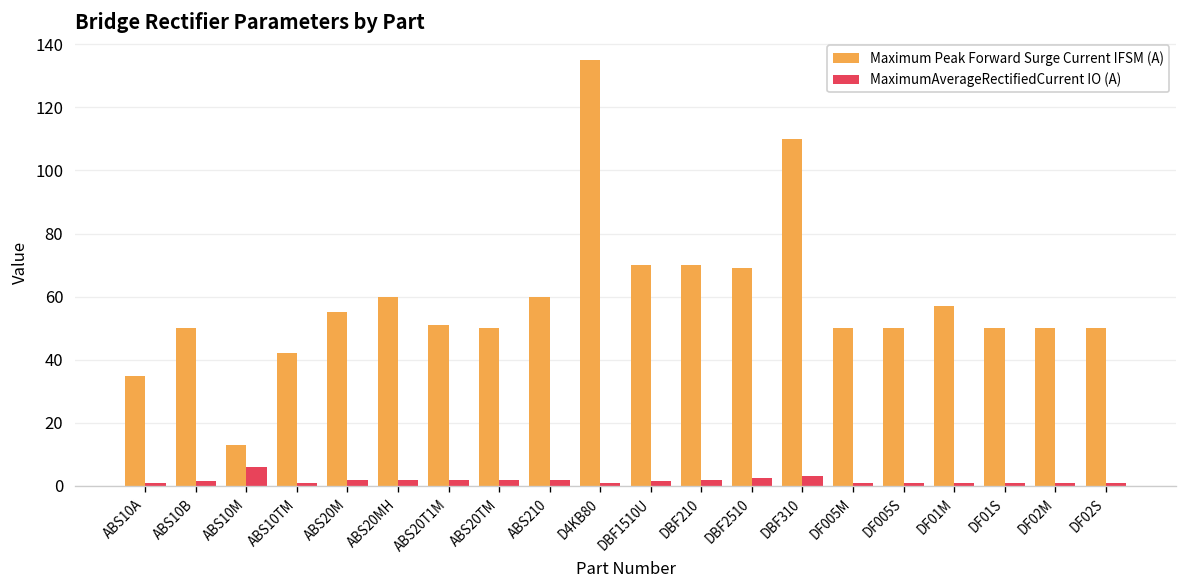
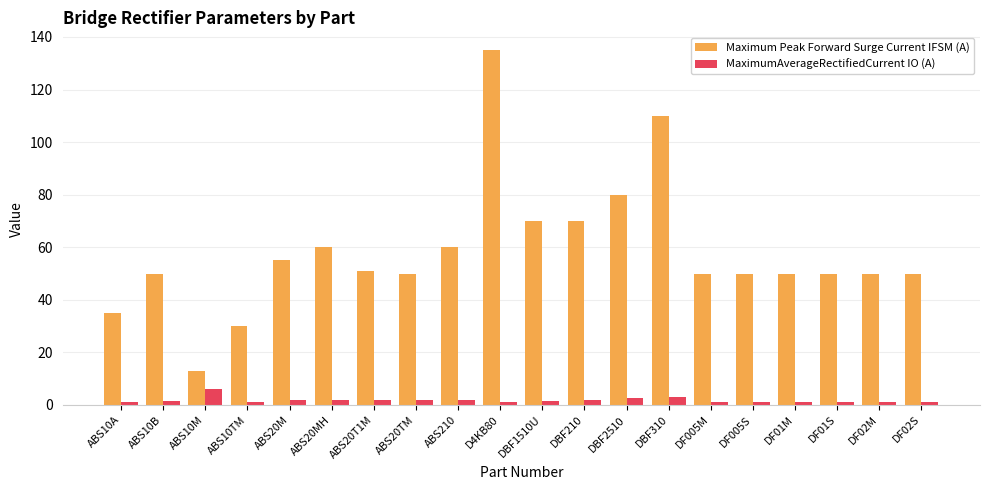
Maximum Peak Forward Surge Current IFSM (A), ABS10TM: 42 -> 30
Maximum Peak Forward Surge Current IFSM (A), DBF2510: 69 -> 80
Maximum Peak Forward Surge Current IFSM (A), DF01M: 57 -> 50
